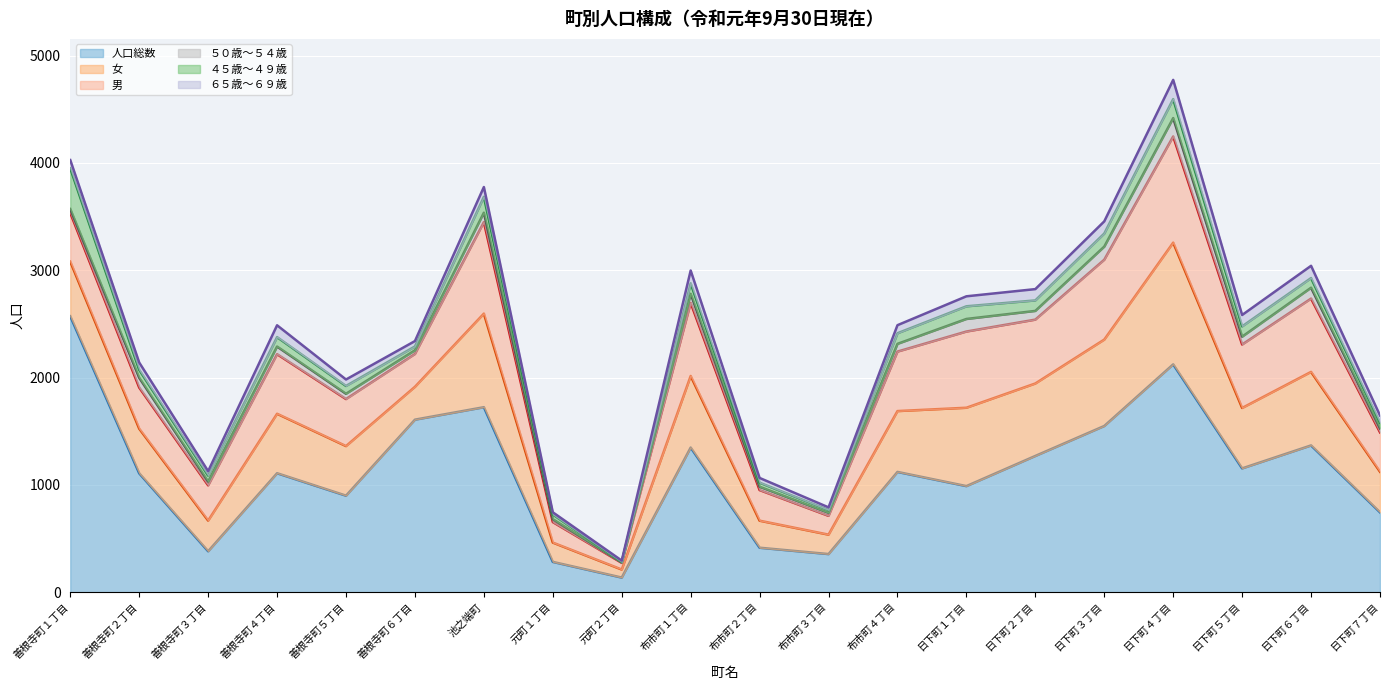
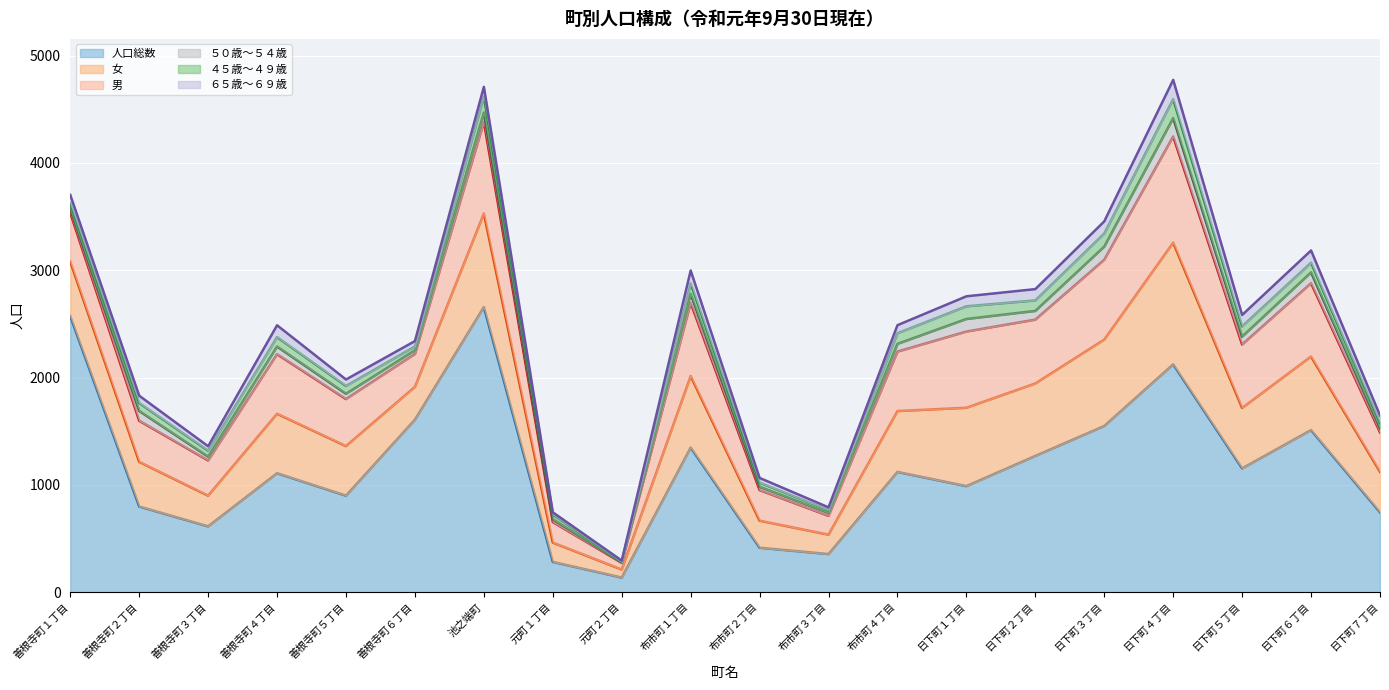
４５歳～４９歳, 善根寺町１丁目: 380 -> 50
人口総数, 善根寺町２丁目: 1110 -> 800
人口総数, 善根寺町３丁目: 380 -> 610
人口総数, 池之端町: 1720 -> 2660
人口総数, 日下町６丁目: 1370 -> 1510
